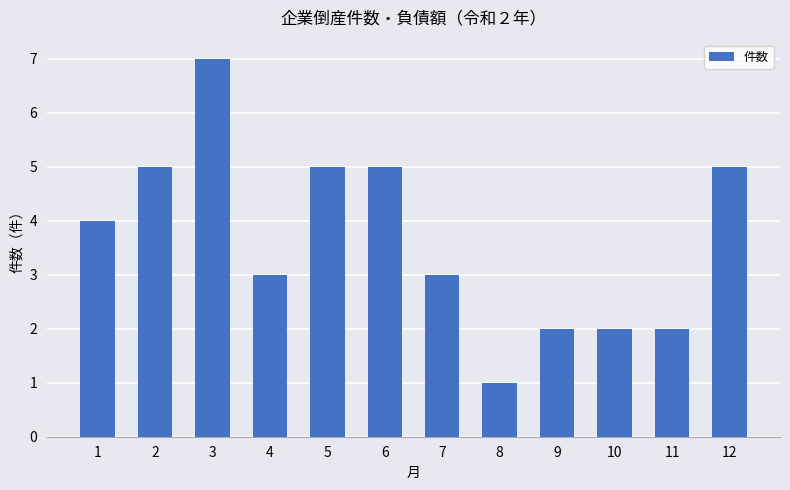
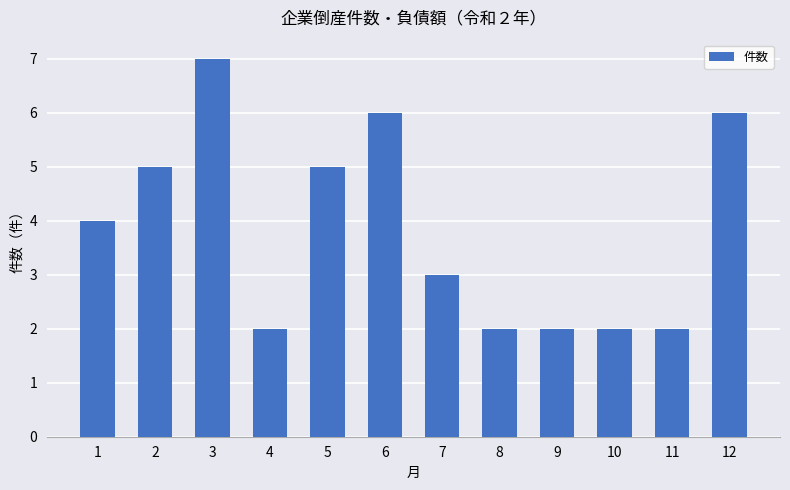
4: 3 -> 2
6: 5 -> 6
8: 1 -> 2
12: 5 -> 6
